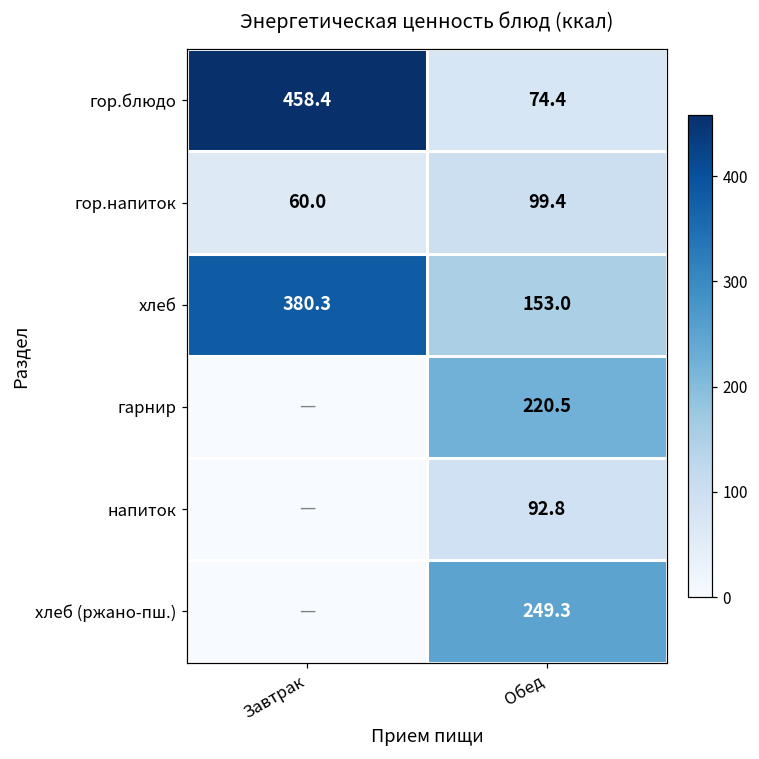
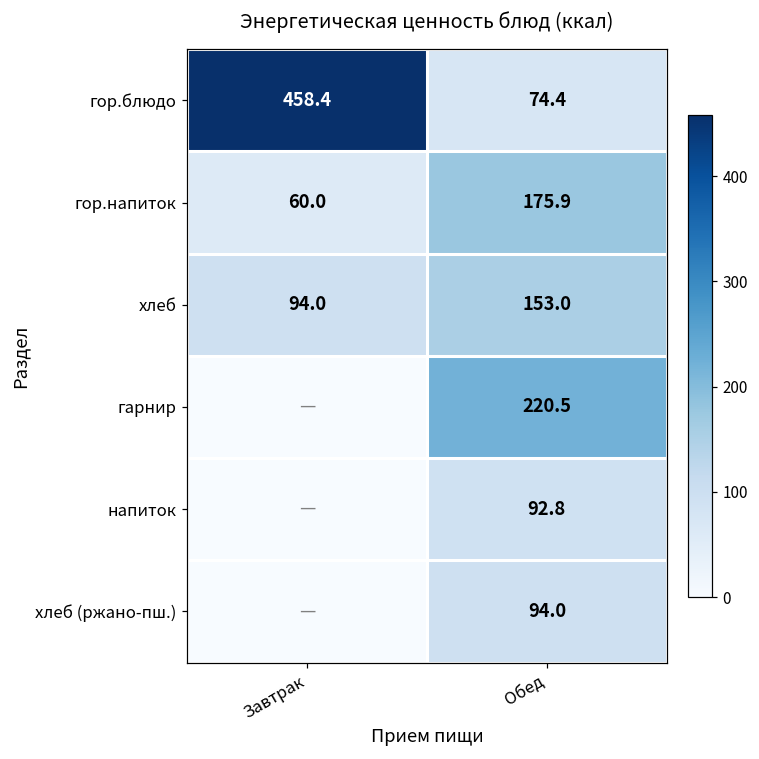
гор.напиток, Обед: 99.4 -> 175.9
хлеб, Завтрак: 380.3 -> 94.0
хлеб (ржано-пш.), Обед: 249.3 -> 94.0
